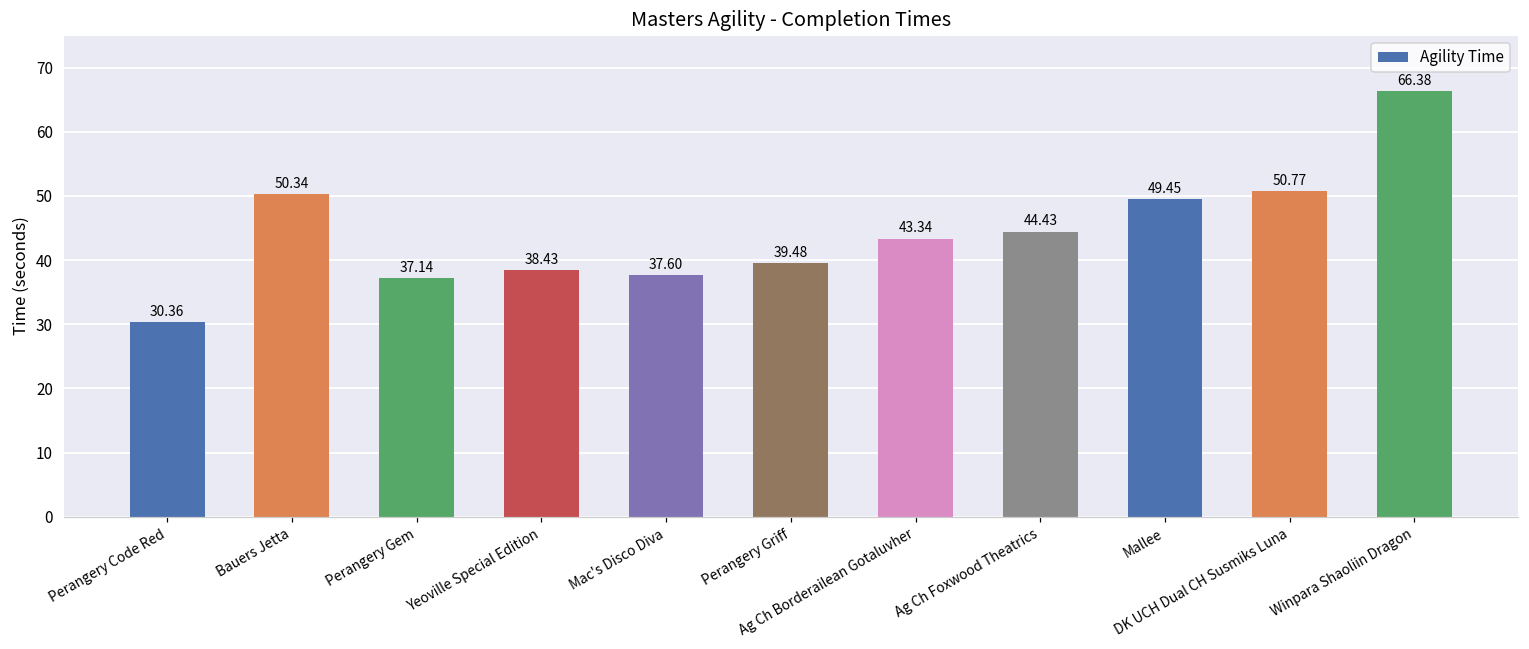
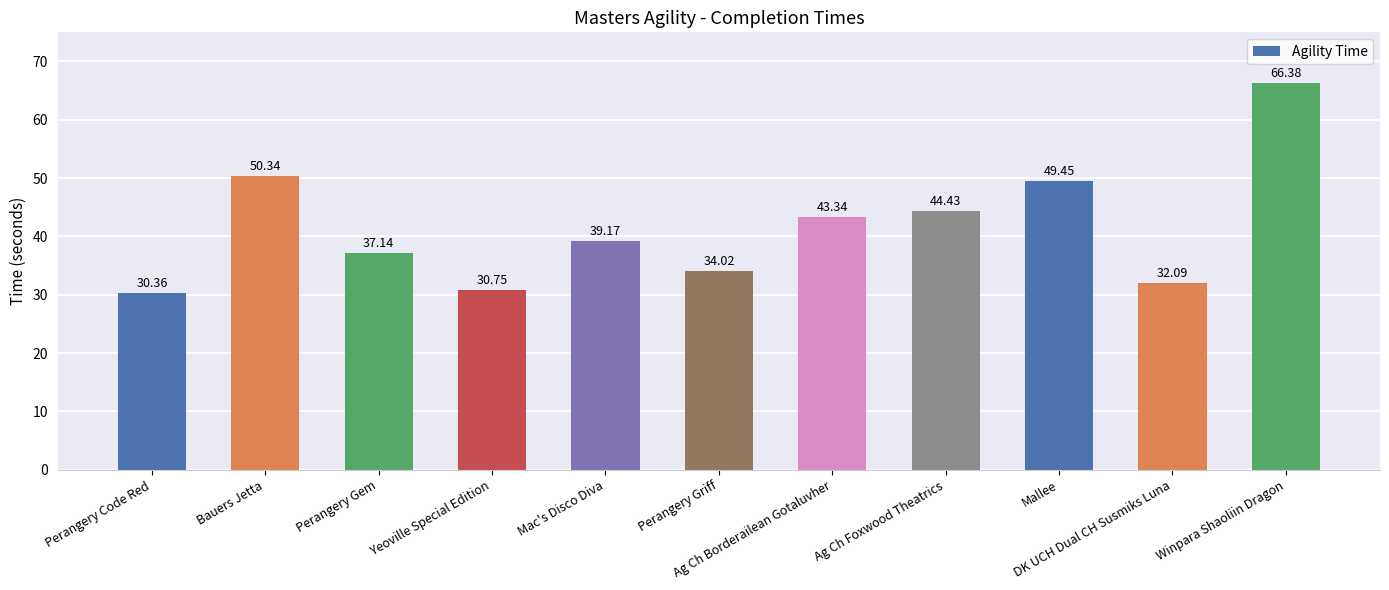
Yeoville Special Edition: 38.43 -> 30.75
Mac's Disco Diva: 37.60 -> 39.17
Perangery Griff: 39.48 -> 34.02
DK UCH Dual CH Susmiks Luna: 50.77 -> 32.09
